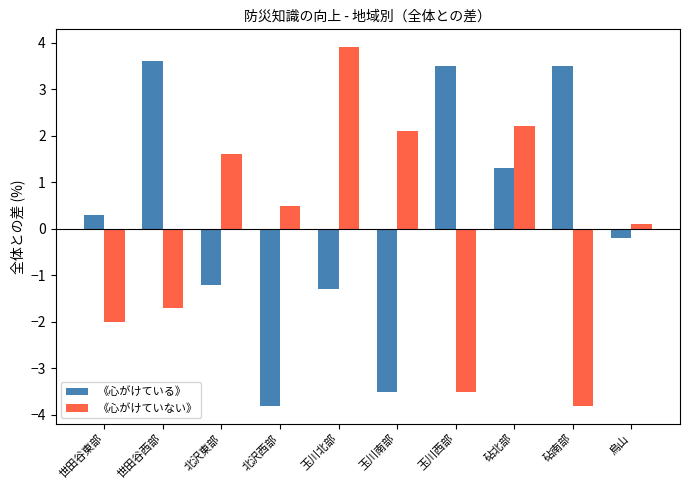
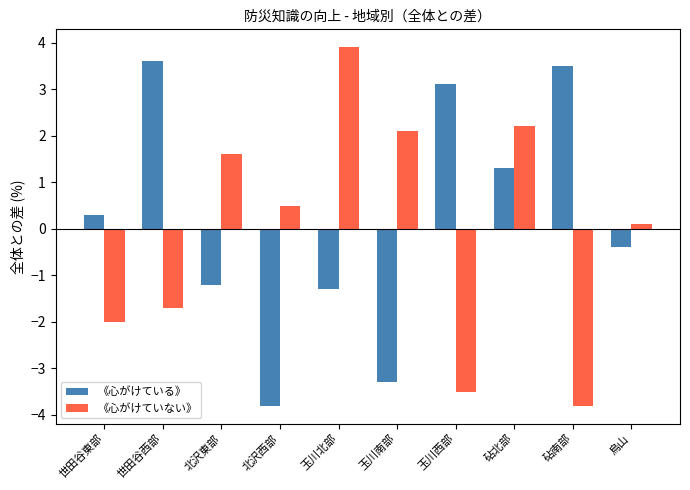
《心がけている》, 玉川南部: -3.5 -> -3.3
《心がけている》, 玉川西部: 3.5 -> 3.1
《心がけている》, 烏山: -0.2 -> -0.4
